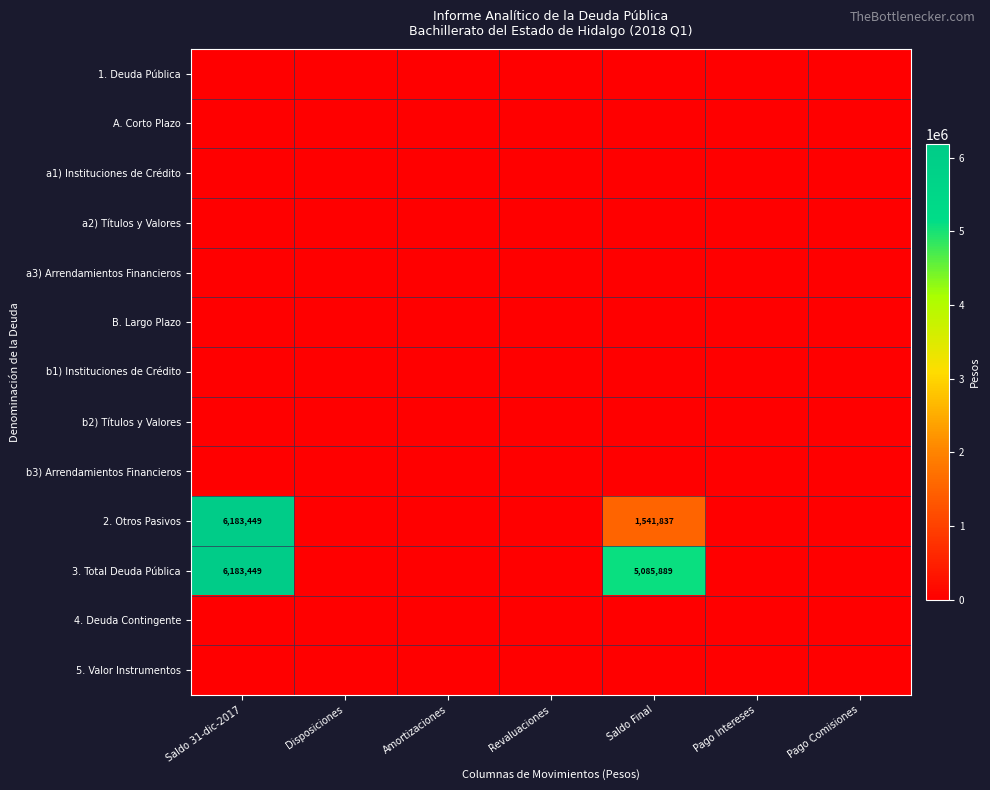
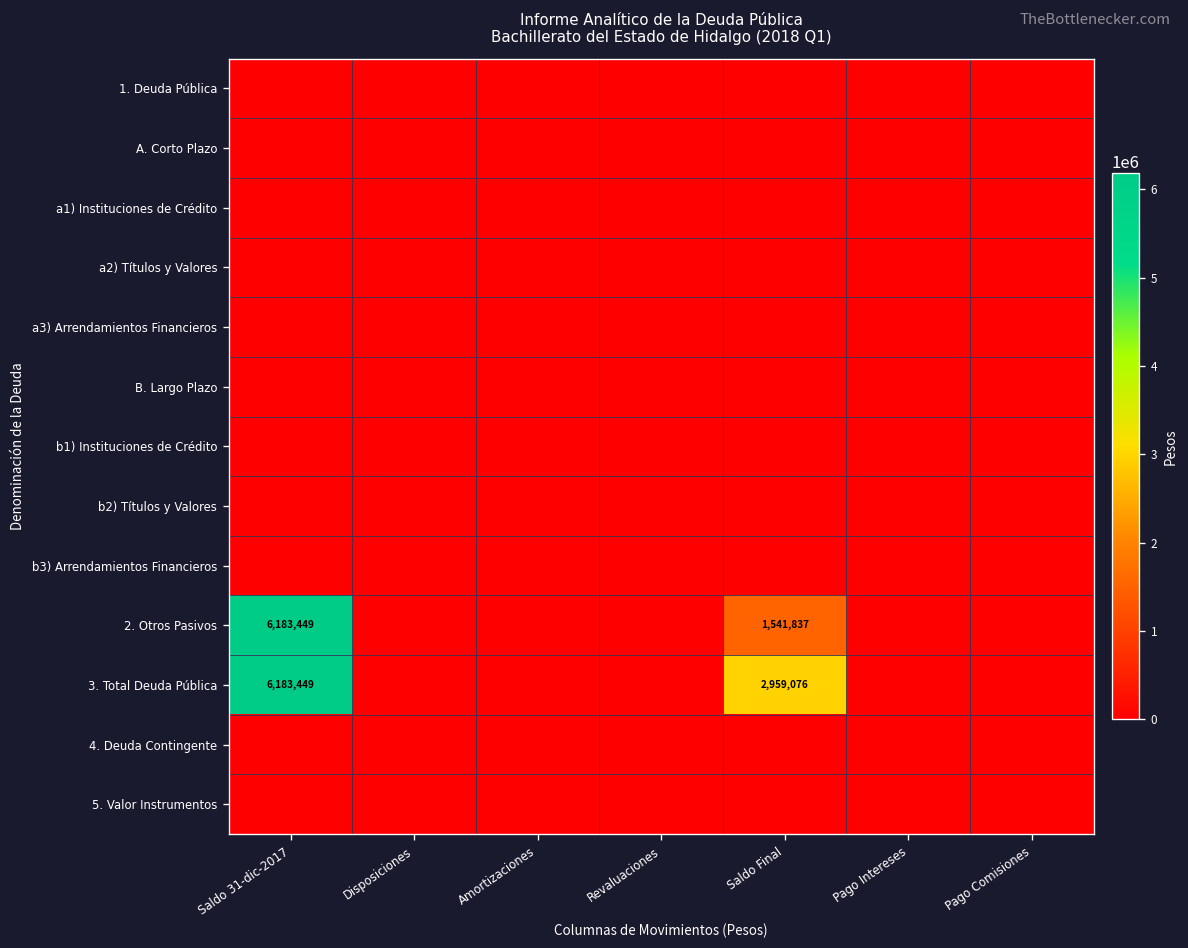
3. Total Deuda Pública, Saldo Final: 5,085,889 -> 2,959,076
